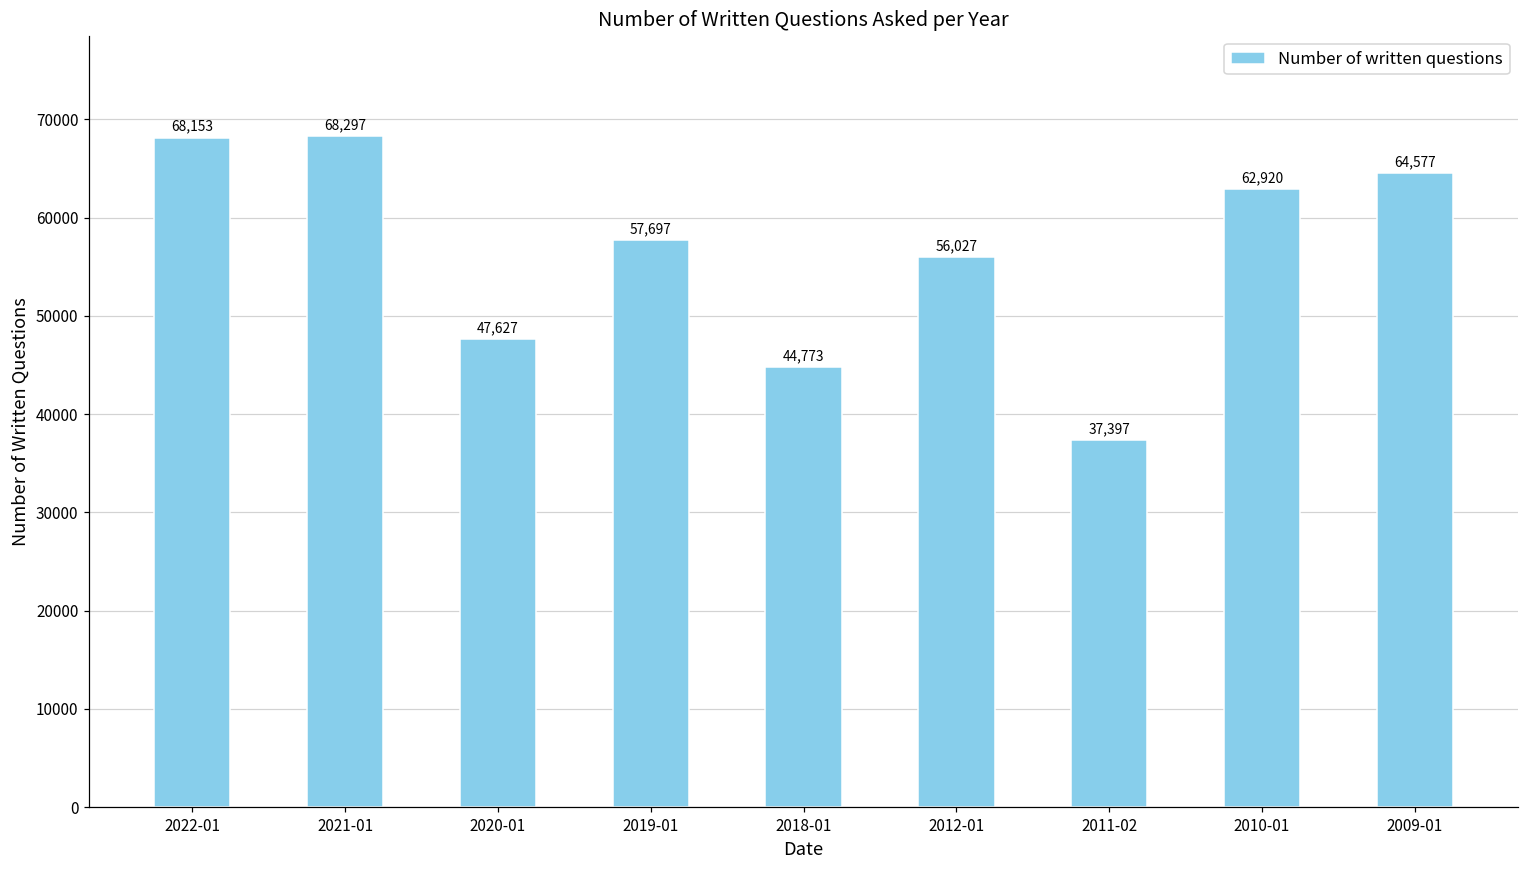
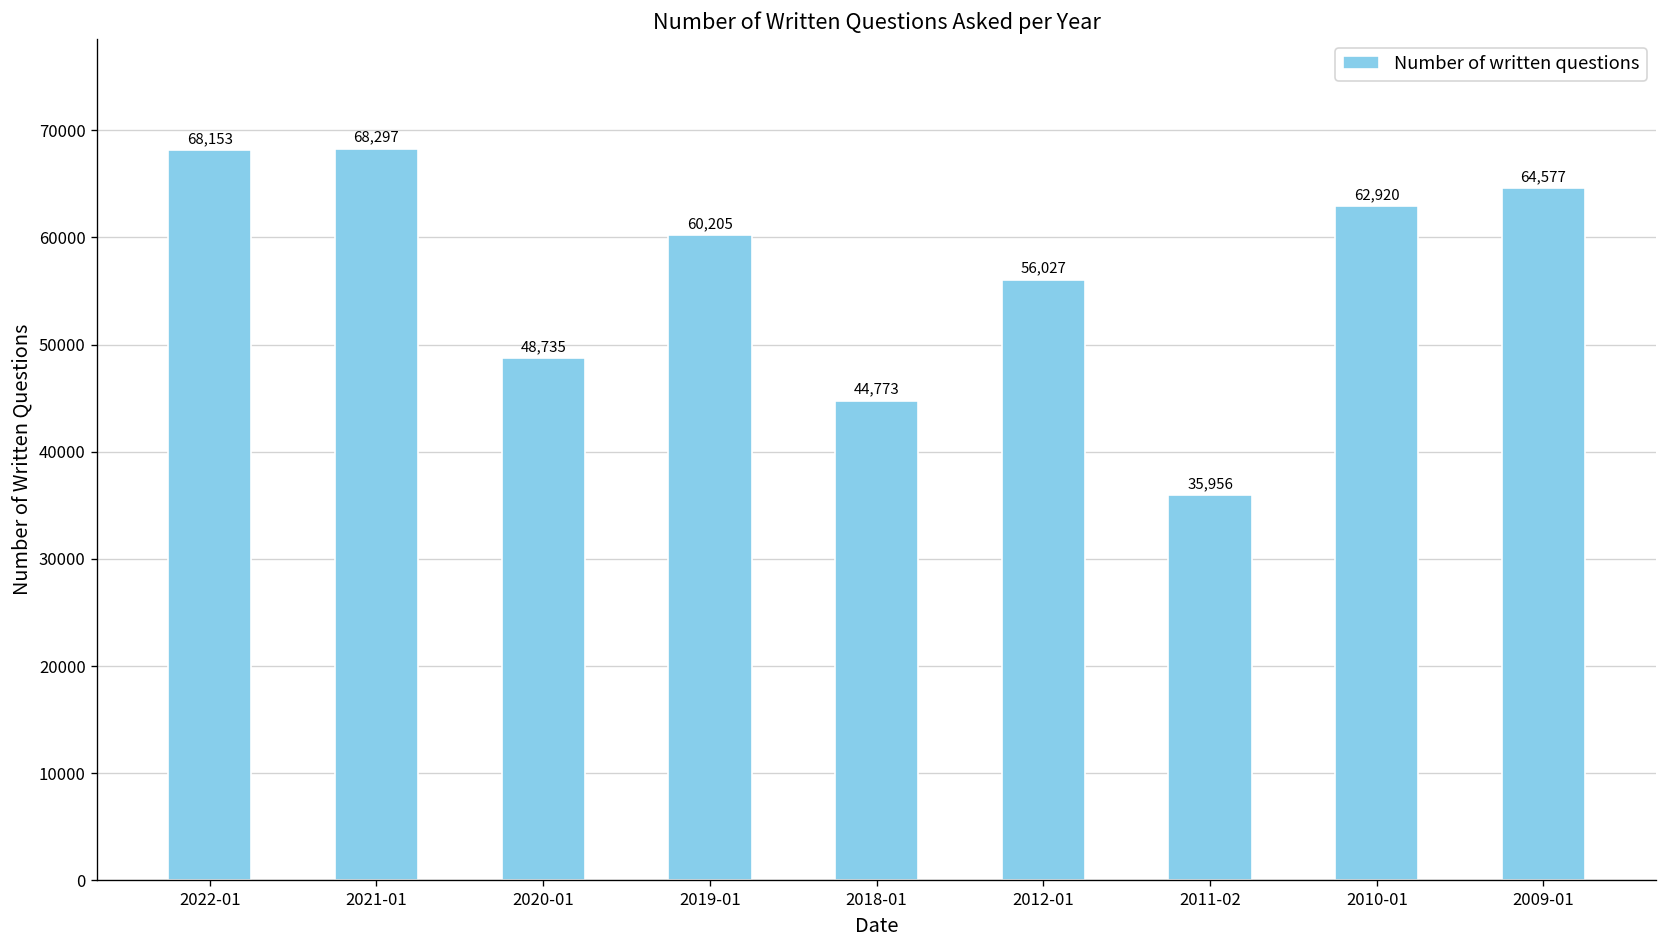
2020-01: 47,627 -> 48,735
2019-01: 57,697 -> 60,205
2011-02: 37,397 -> 35,956
